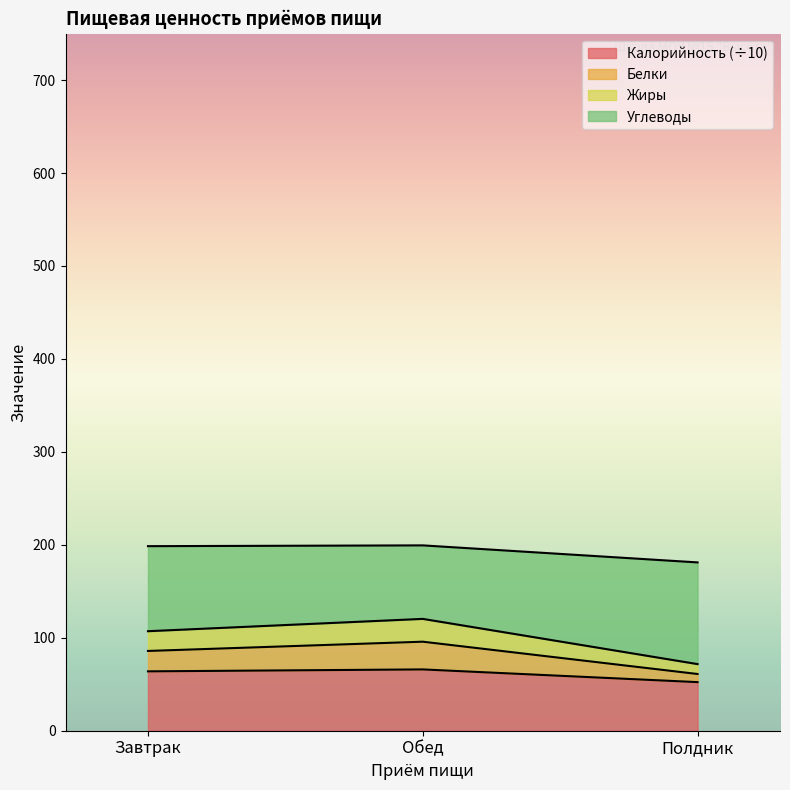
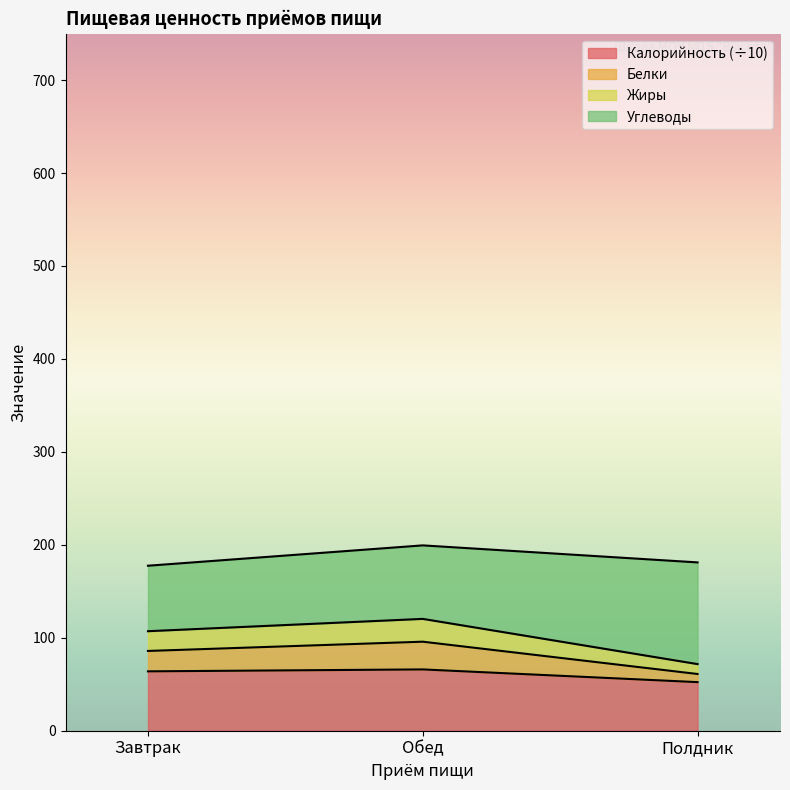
Углеводы, Завтрак: 90 -> 70
